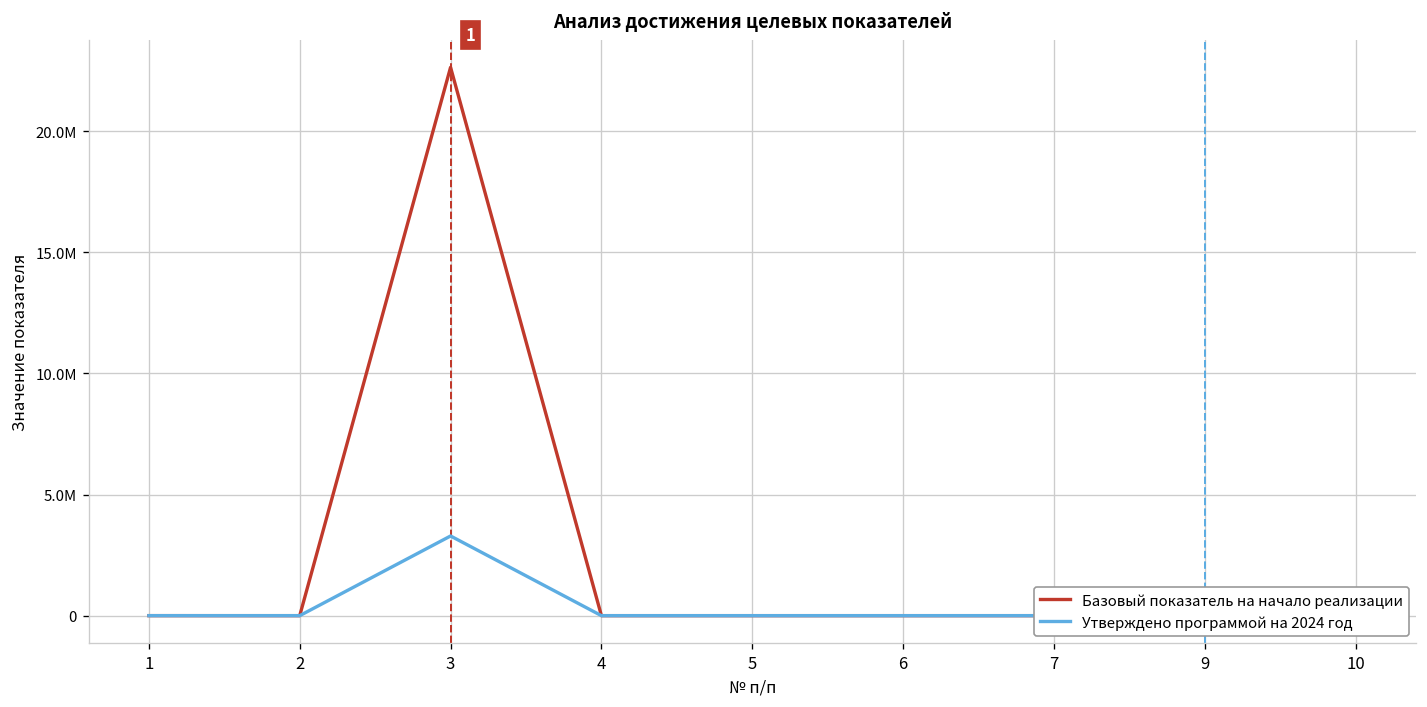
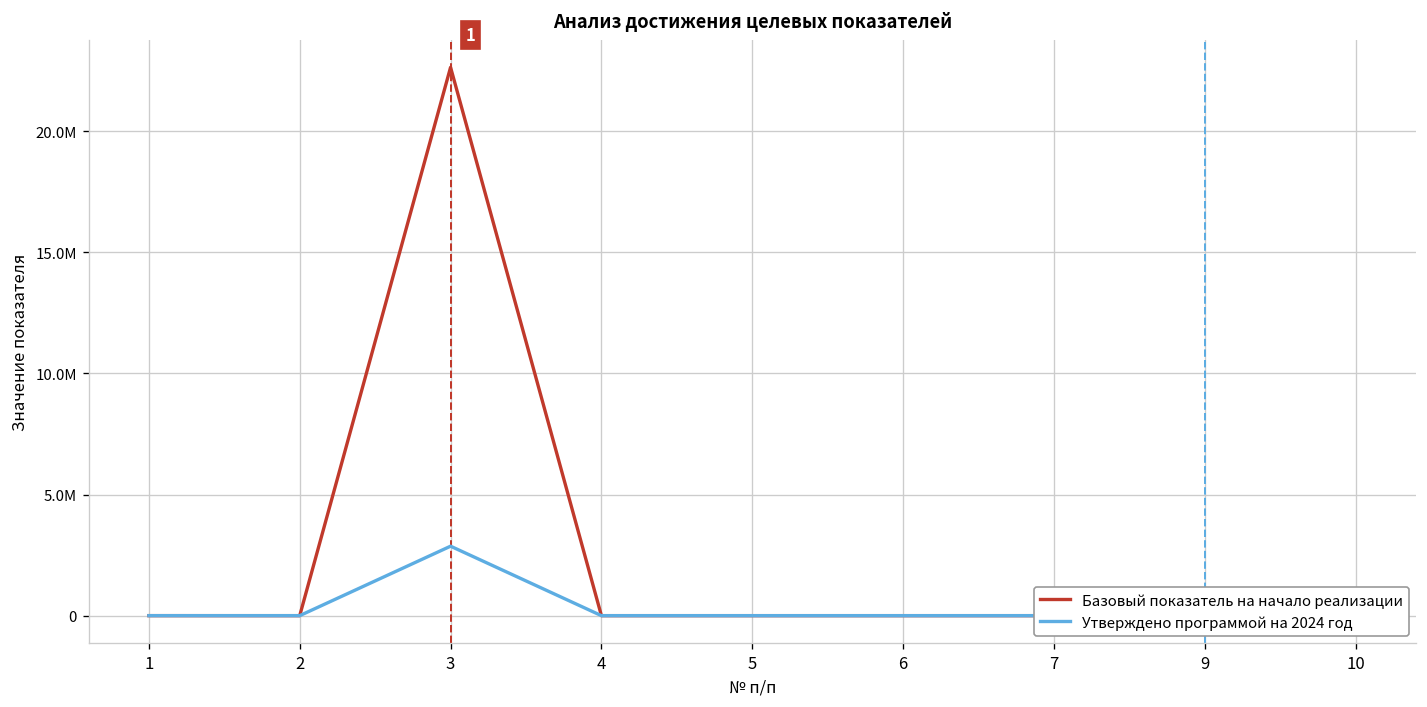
Утверждено программой на 2024 год, 3: 3300000 -> 2900000
